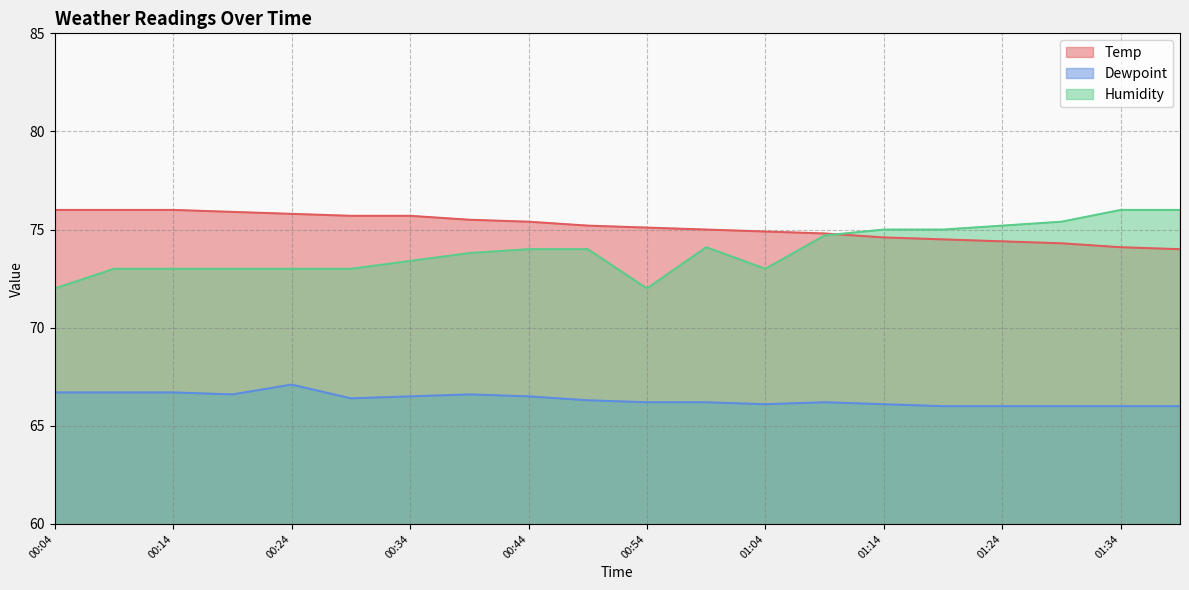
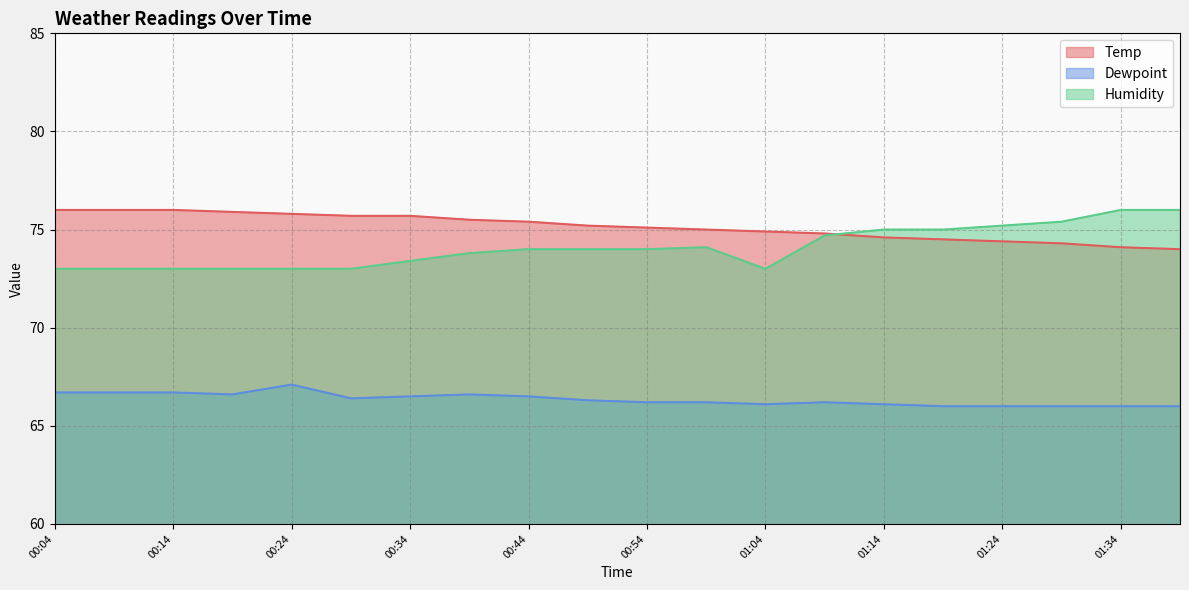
Humidity, 00:04: 72 -> 73
Humidity, 00:54: 72 -> 74
